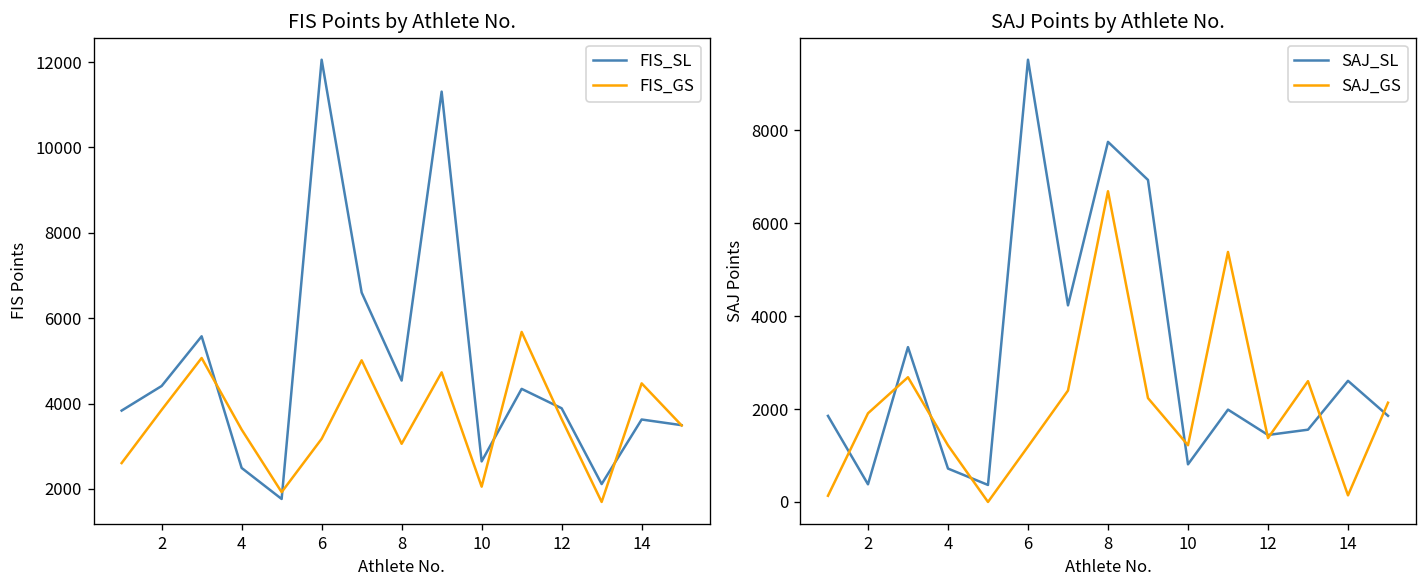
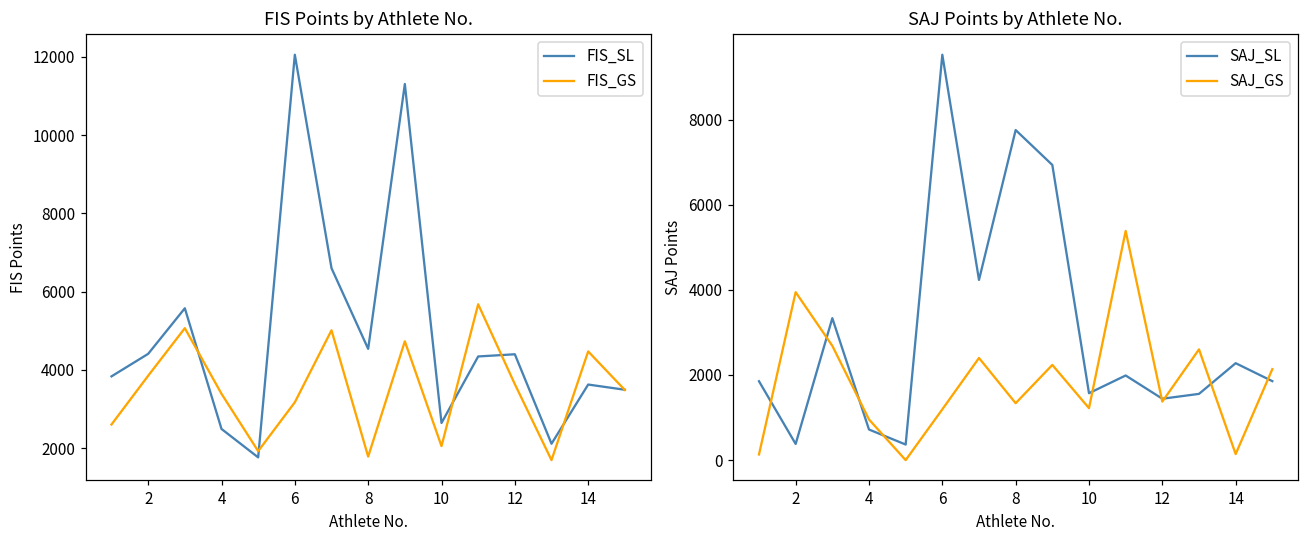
FIS Points by Athlete No., FIS_GS, 8: 3100 -> 1800
FIS Points by Athlete No., FIS_SL, 12: 3900 -> 4400
SAJ Points by Athlete No., SAJ_GS, 2: 1900 -> 3900
SAJ Points by Athlete No., SAJ_GS, 4: 1200 -> 1000
SAJ Points by Athlete No., SAJ_GS, 8: 6700 -> 1300
SAJ Points by Athlete No., SAJ_SL, 10: 800 -> 1600
SAJ Points by Athlete No., SAJ_SL, 14: 2600 -> 2300
